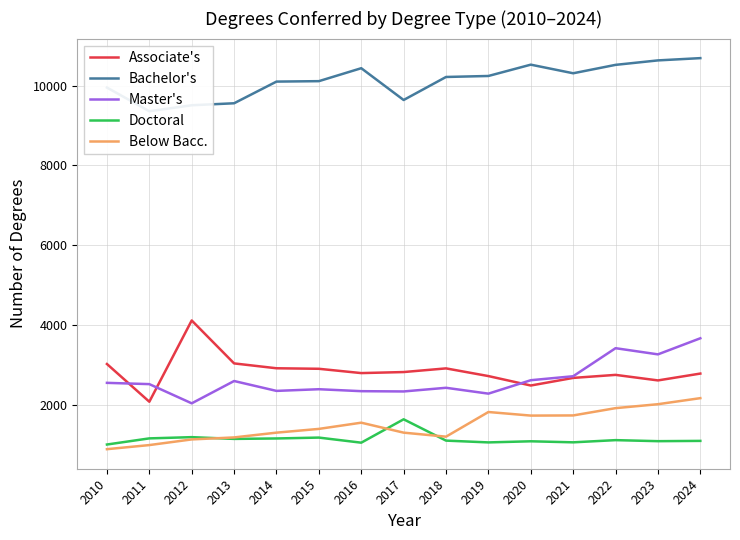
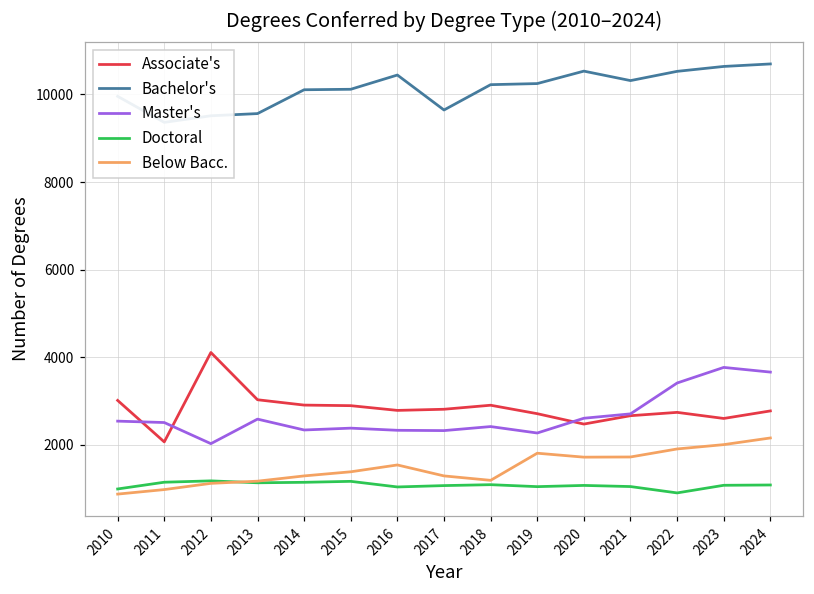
Doctoral, 2017: 1600 -> 1100
Doctoral, 2022: 1100 -> 900
Master's, 2023: 3300 -> 3800
